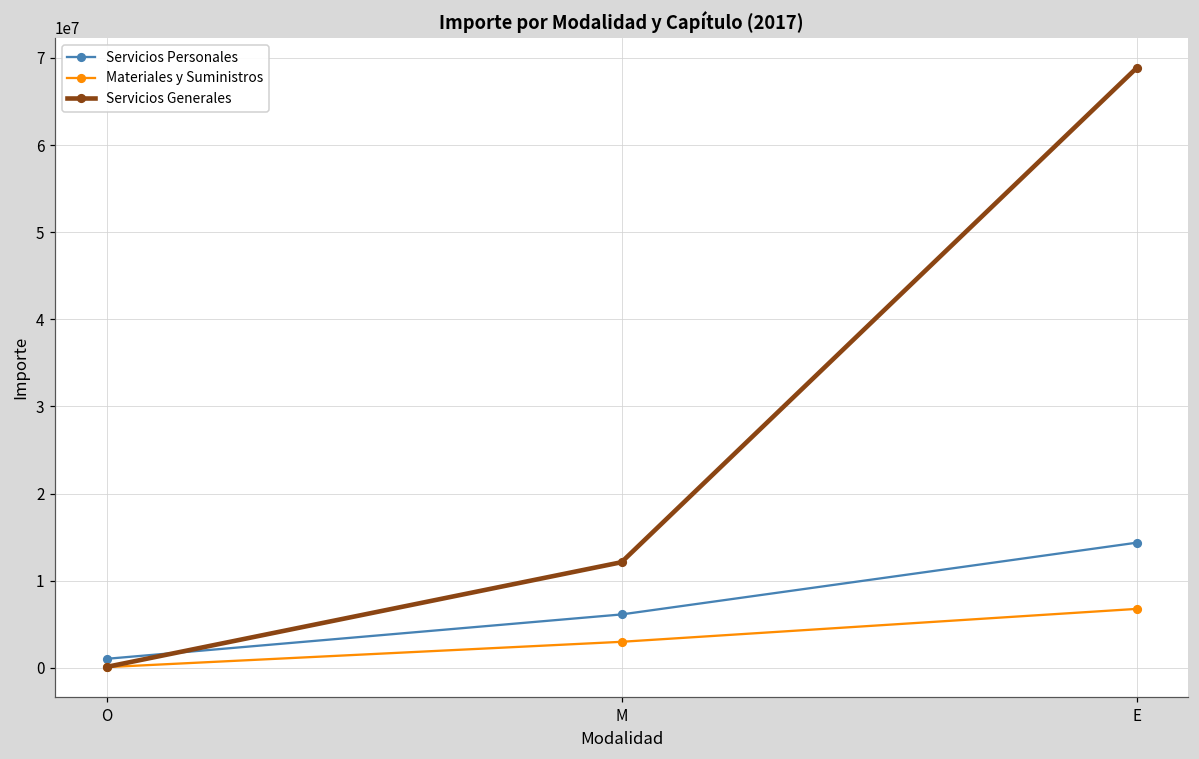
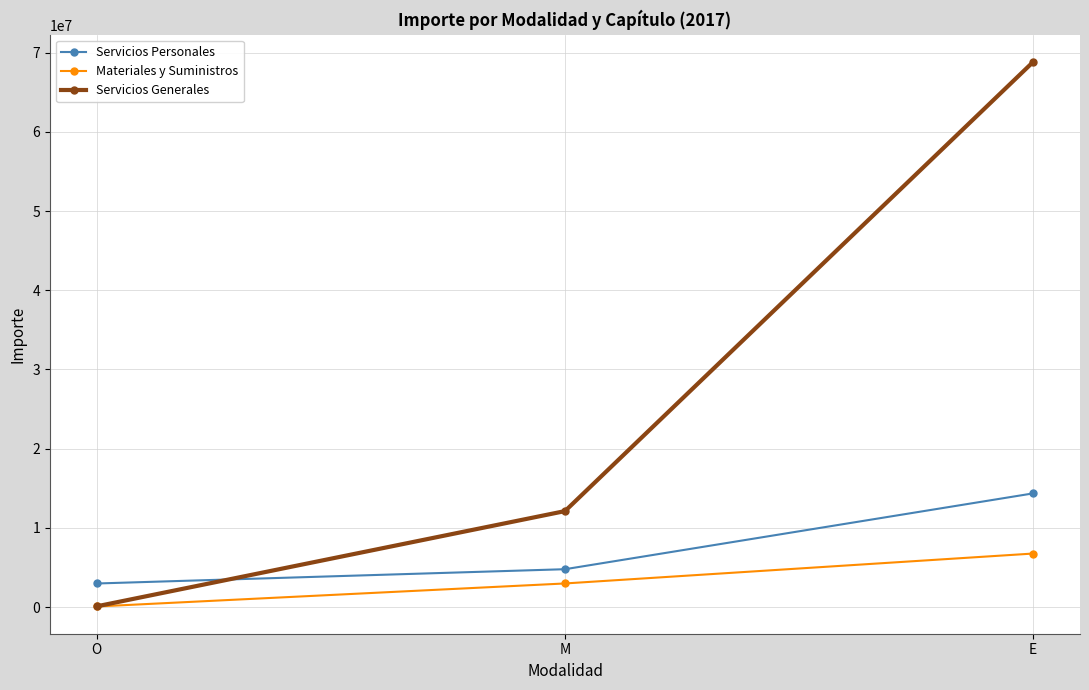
Servicios Personales, O: 1000000 -> 3000000
Servicios Personales, M: 6000000 -> 5000000
